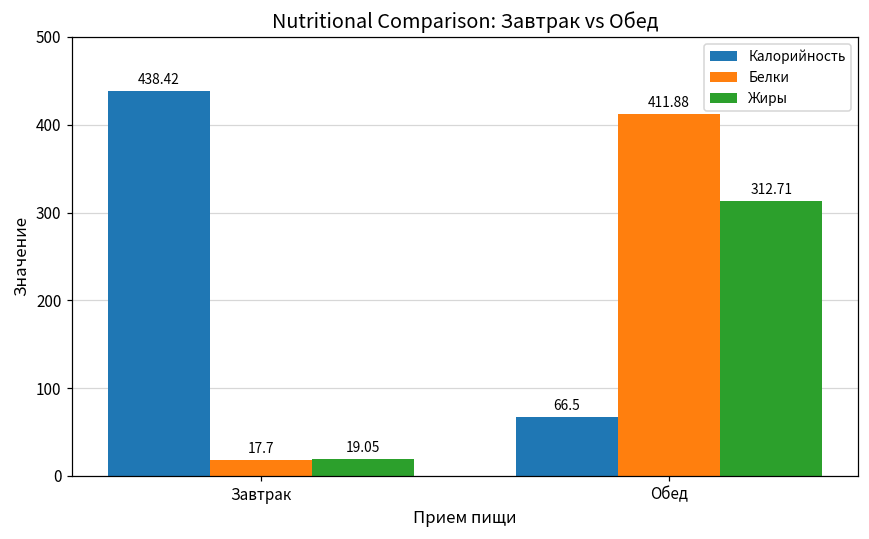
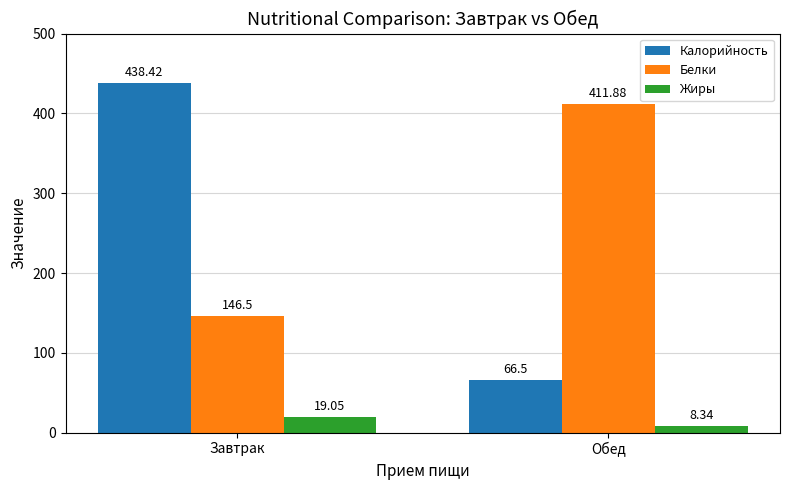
Белки, Завтрак: 17.7 -> 146.5
Жиры, Обед: 312.71 -> 8.34
